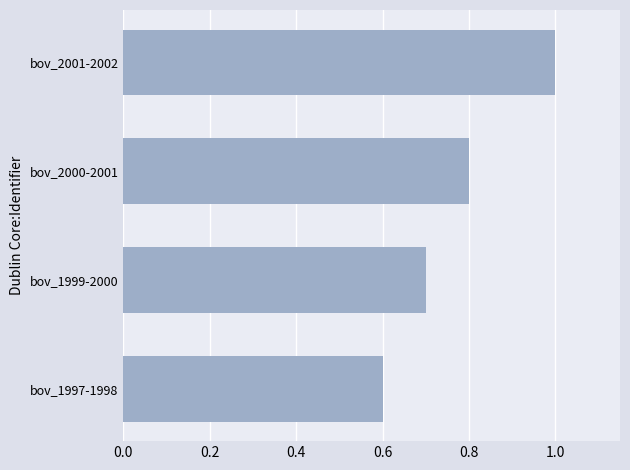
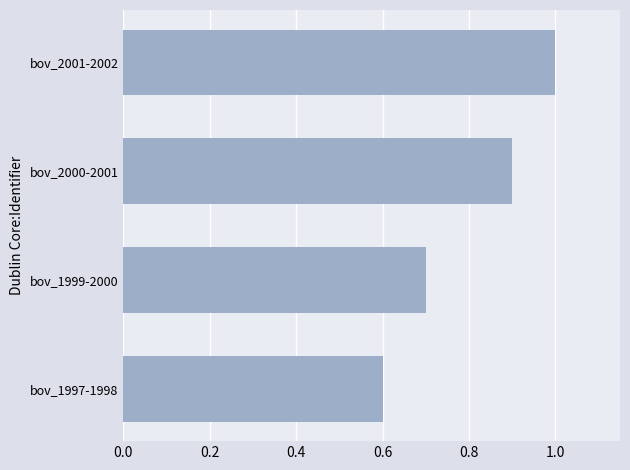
bov_2000-2001: 0.80 -> 0.90
